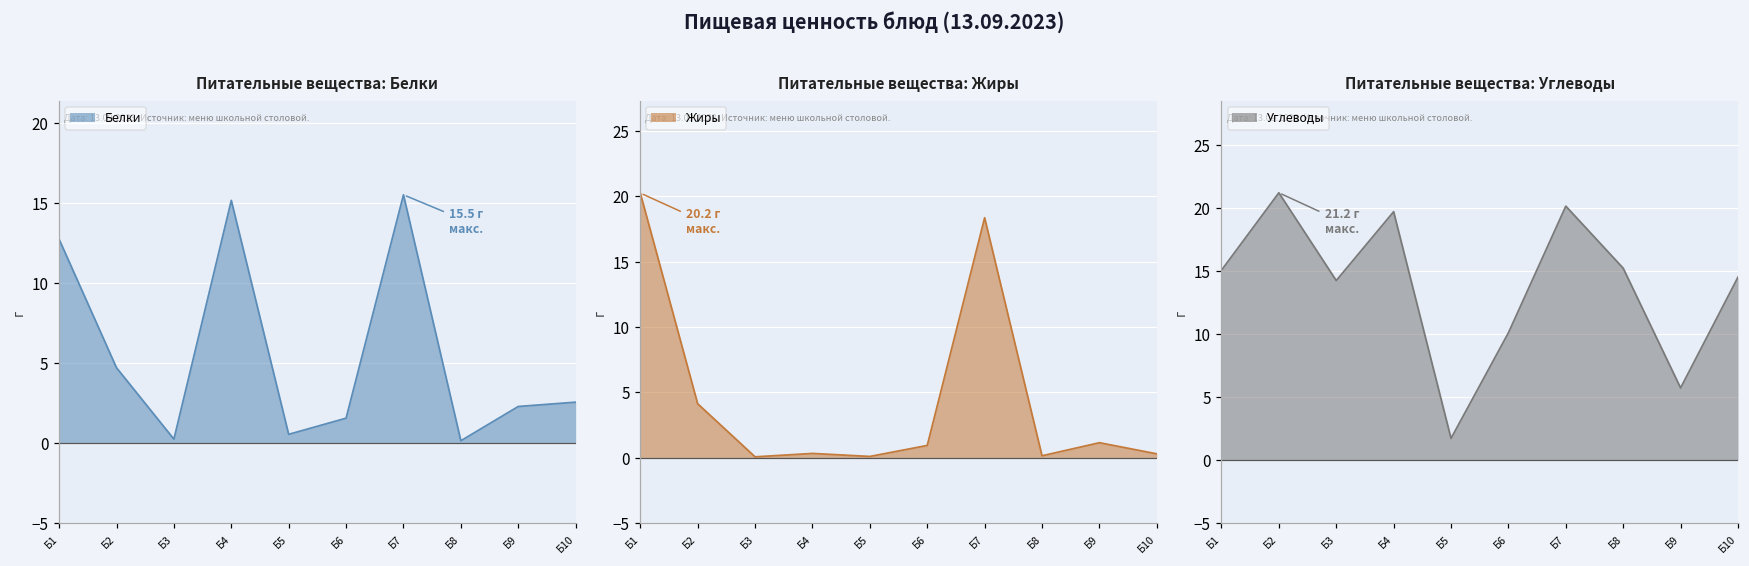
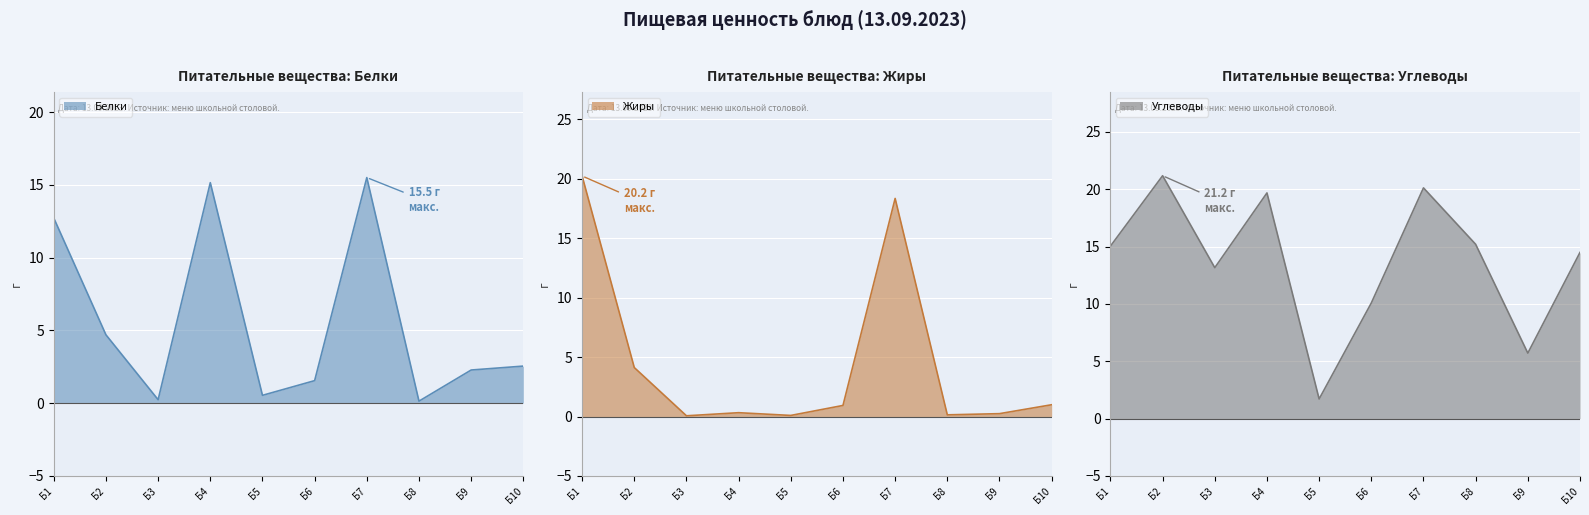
Питательные вещества: Жиры, Б9: 1.1 -> 0.2
Питательные вещества: Жиры, Б10: 0.3 -> 1.0
Питательные вещества: Углеводы, Б3: 14.2 -> 13.2
